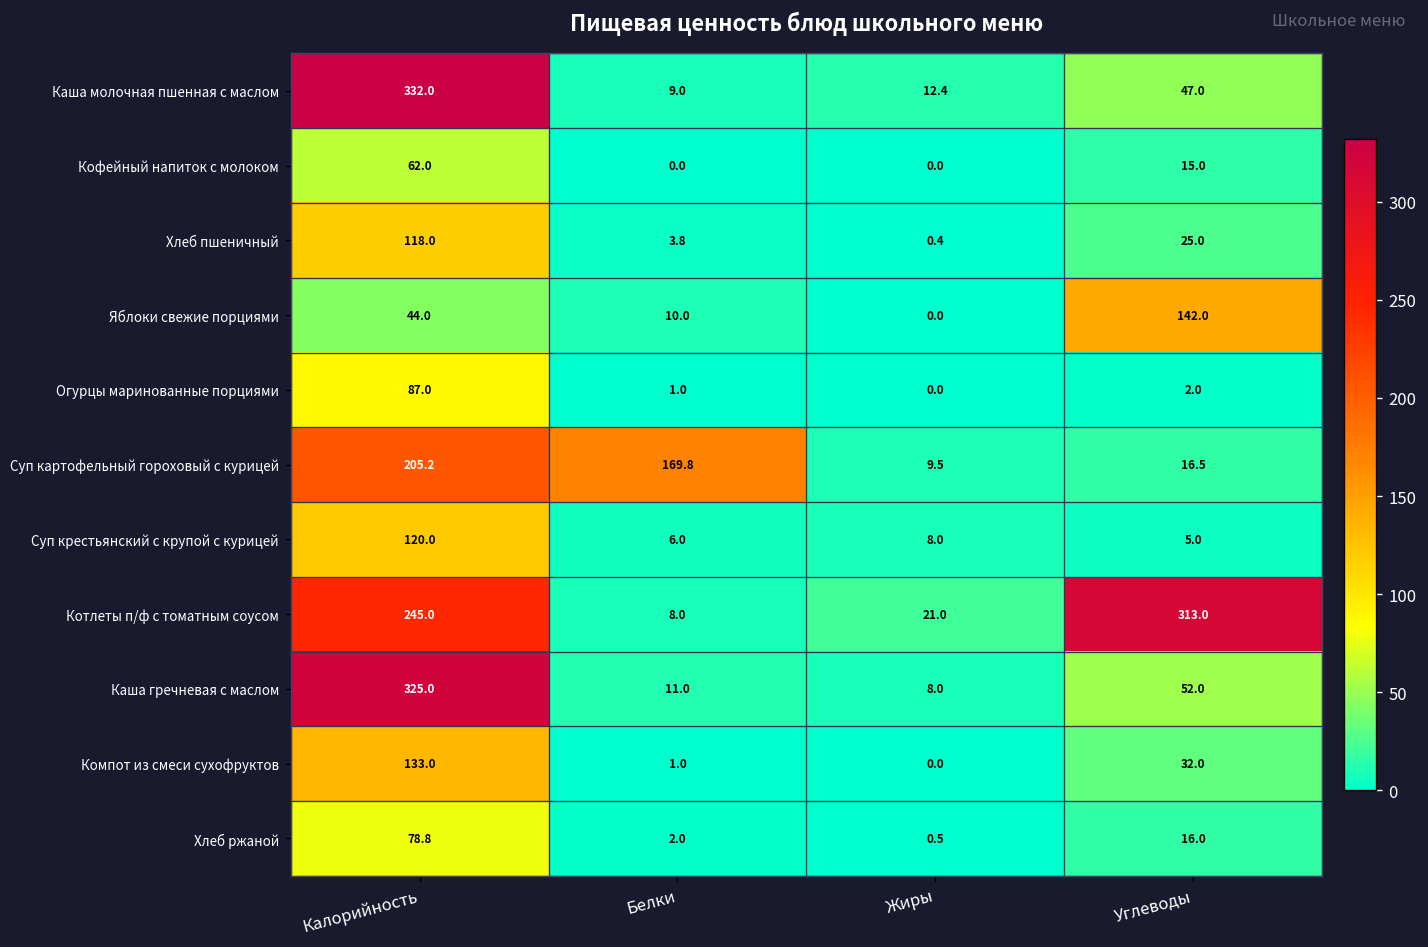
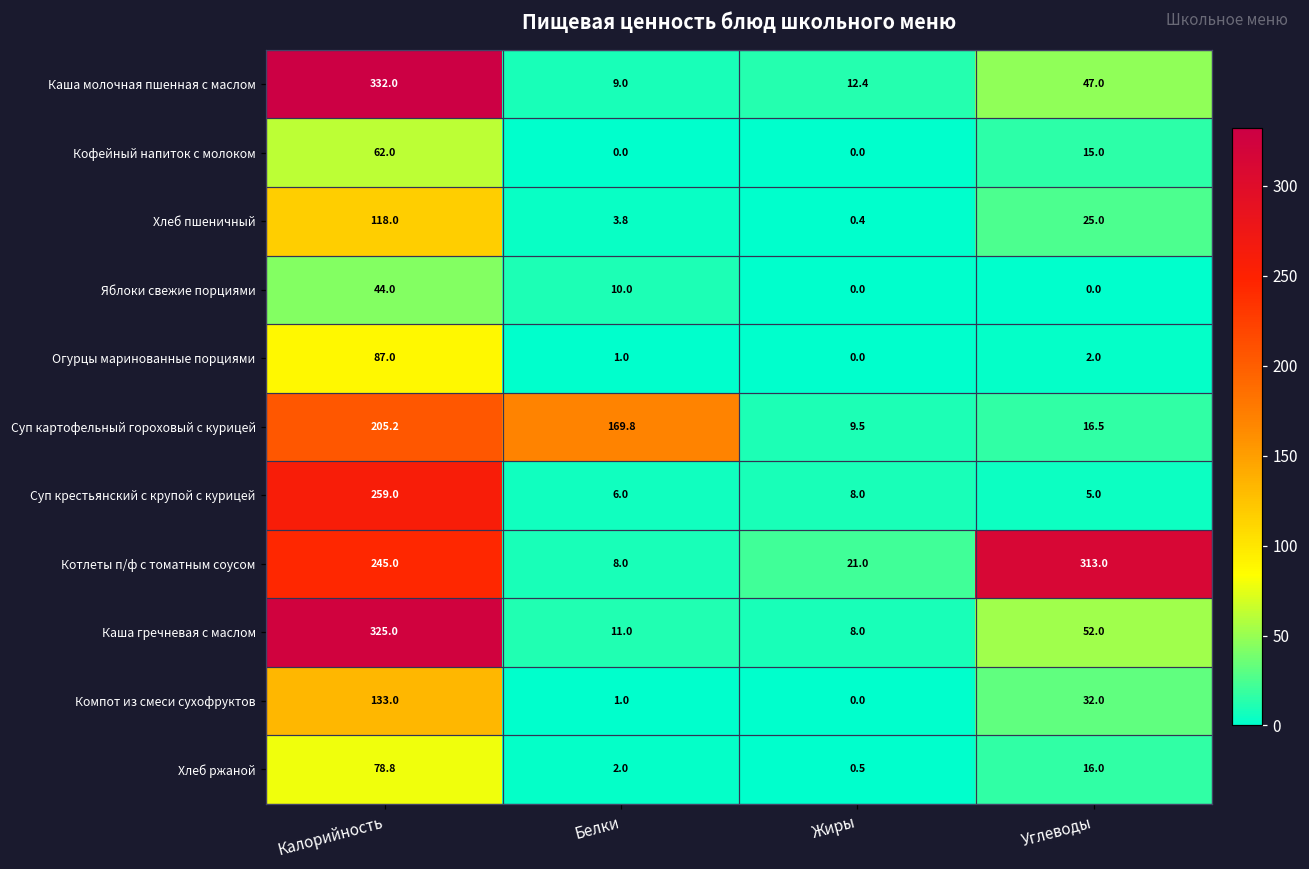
Яблоки свежие порциями, Углеводы: 142.0 -> 0.0
Суп крестьянский с крупой с курицей, Калорийность: 120.0 -> 259.0
